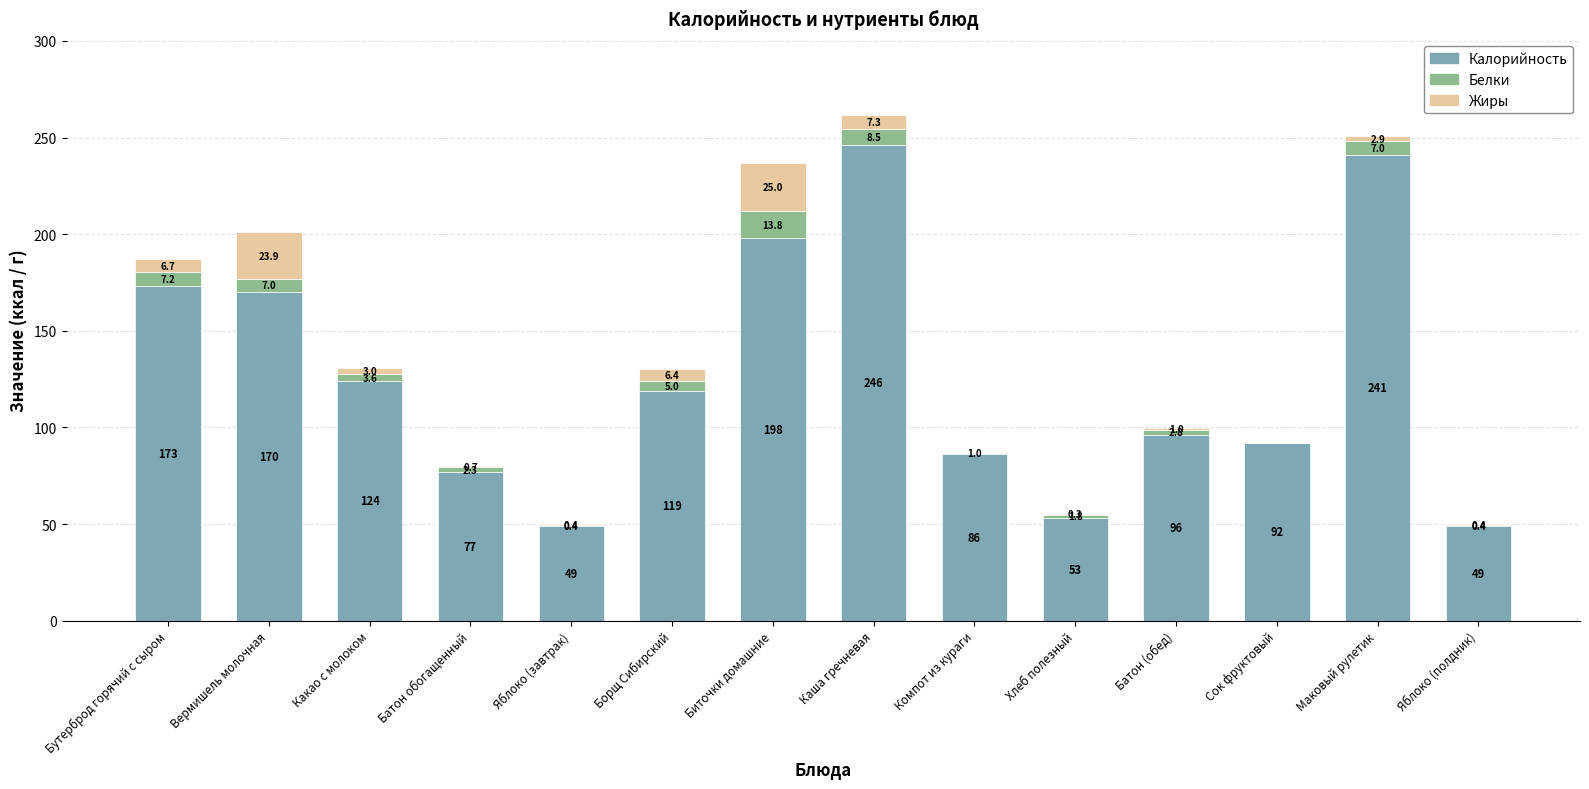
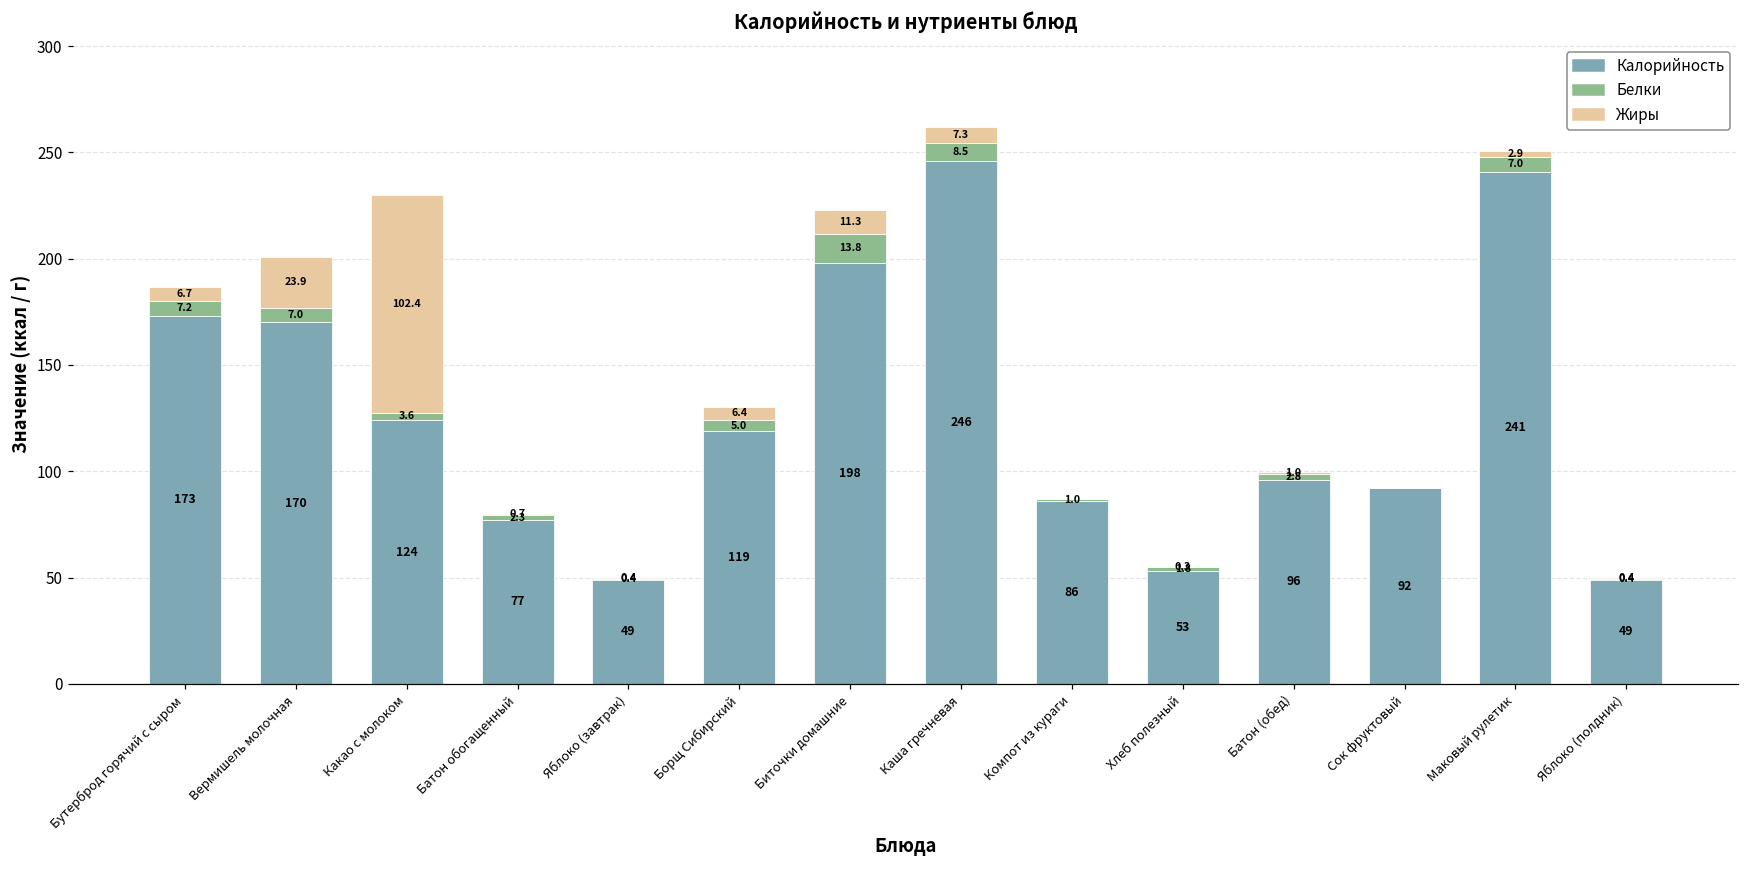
Жиры, Какао с молоком: 3.0 -> 102.4
Жиры, Биточки домашние: 25.0 -> 11.3
